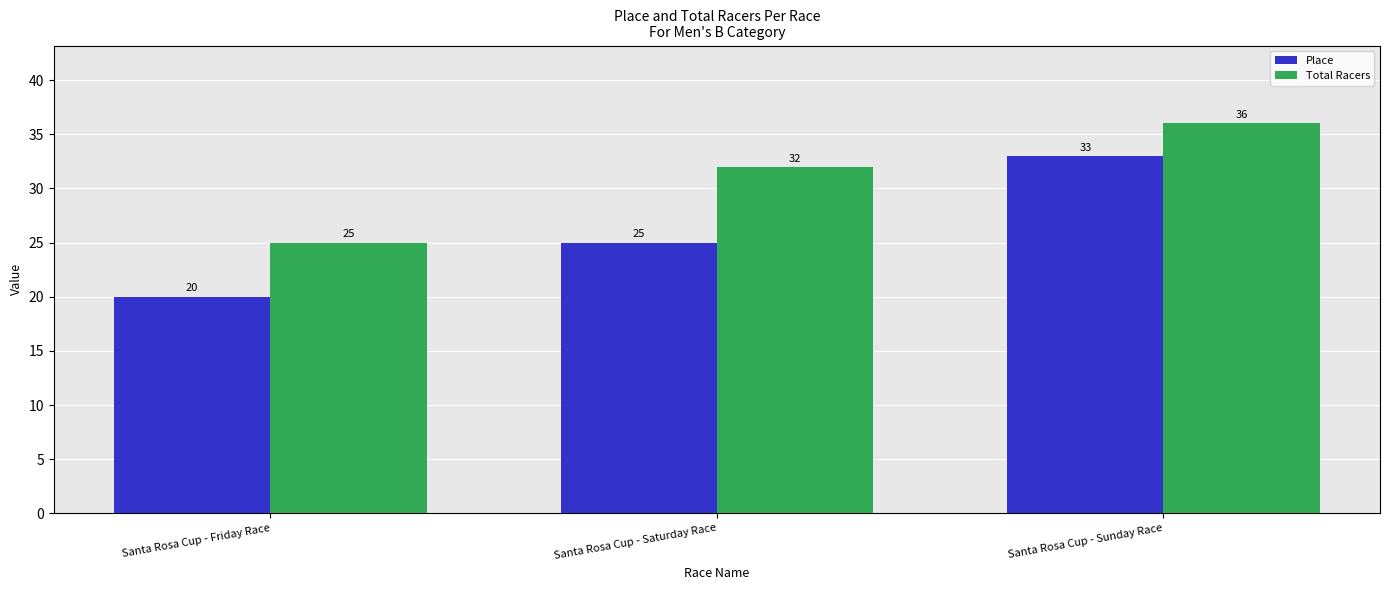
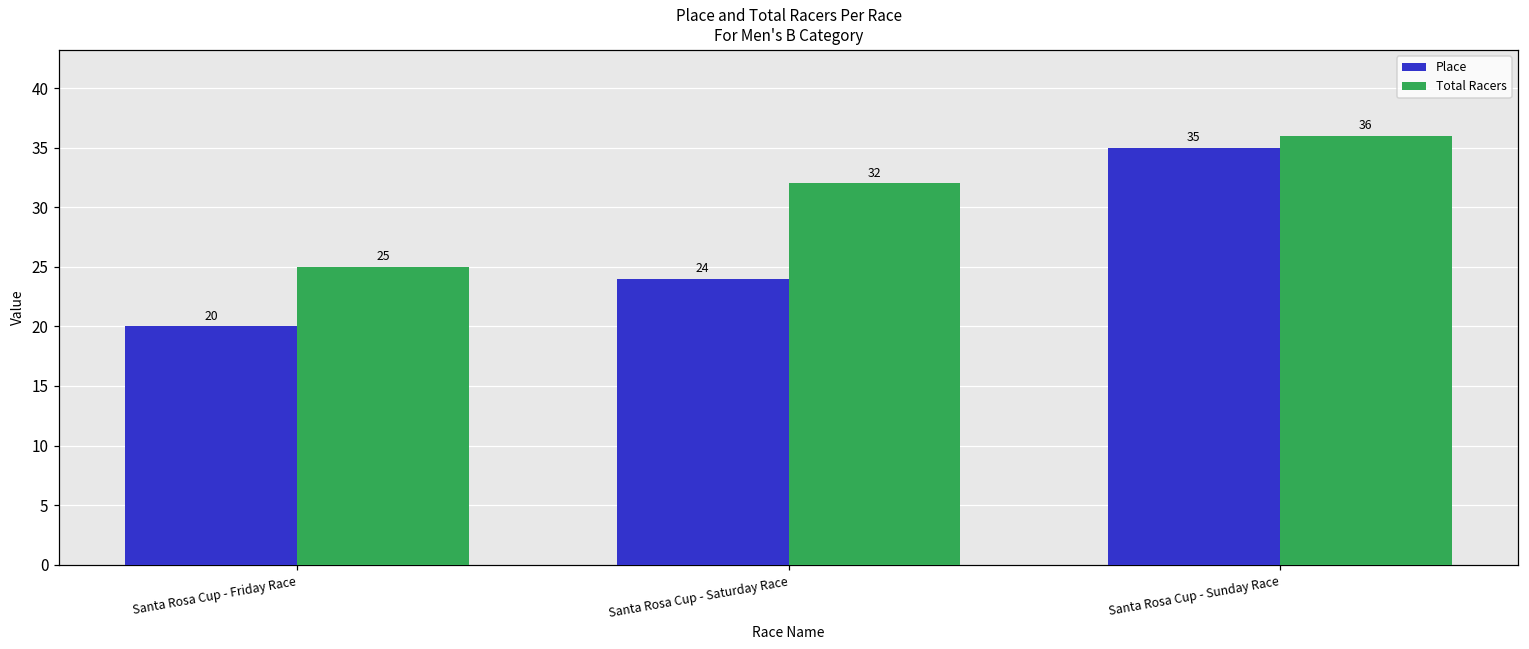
Place, Santa Rosa Cup - Saturday Race: 25 -> 24
Place, Santa Rosa Cup - Sunday Race: 33 -> 35
